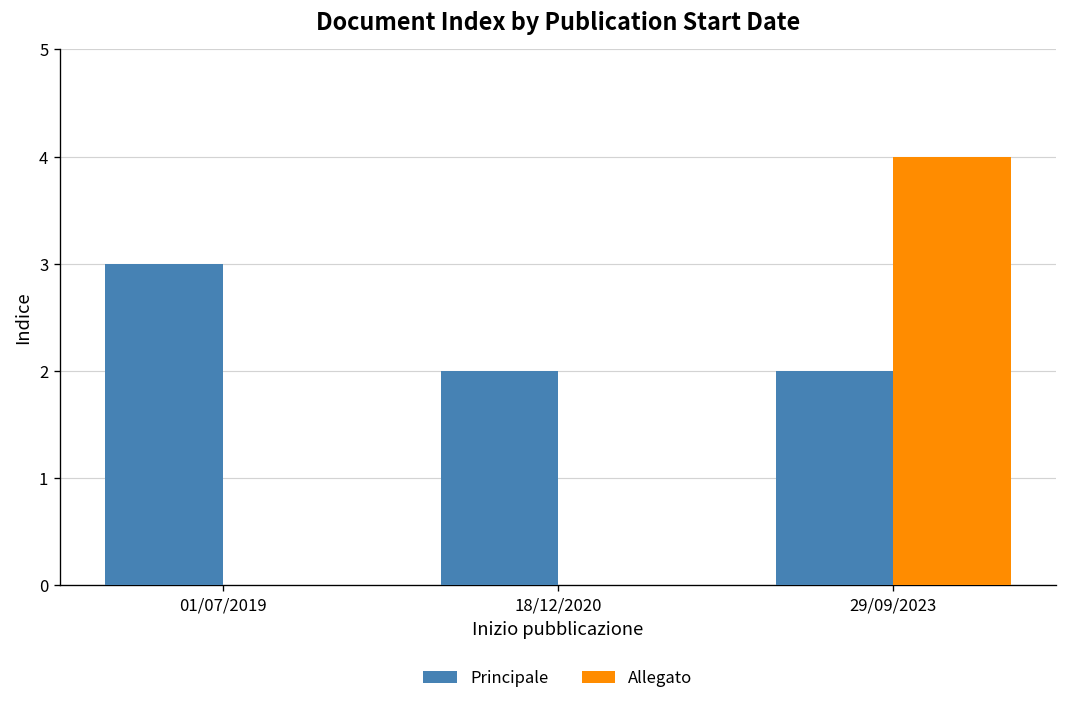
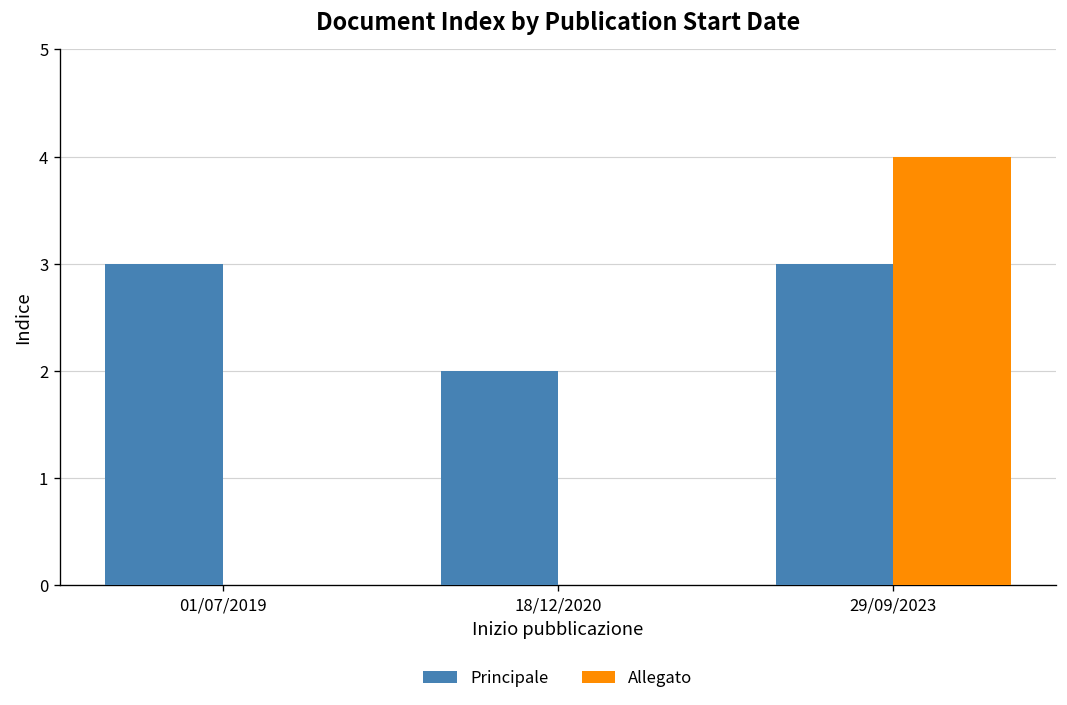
Principale, 29/09/2023: 2 -> 3
